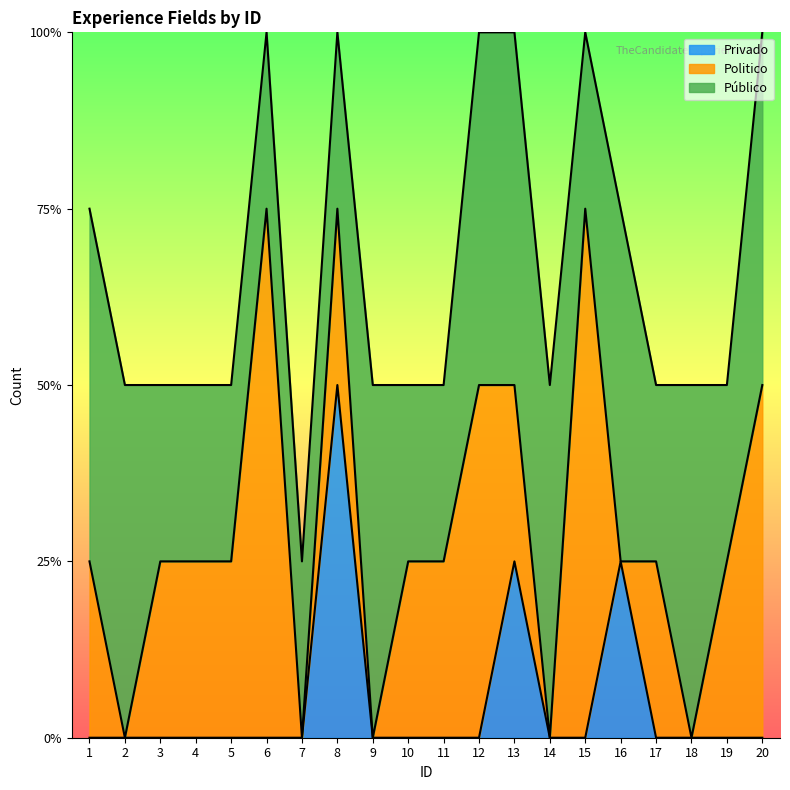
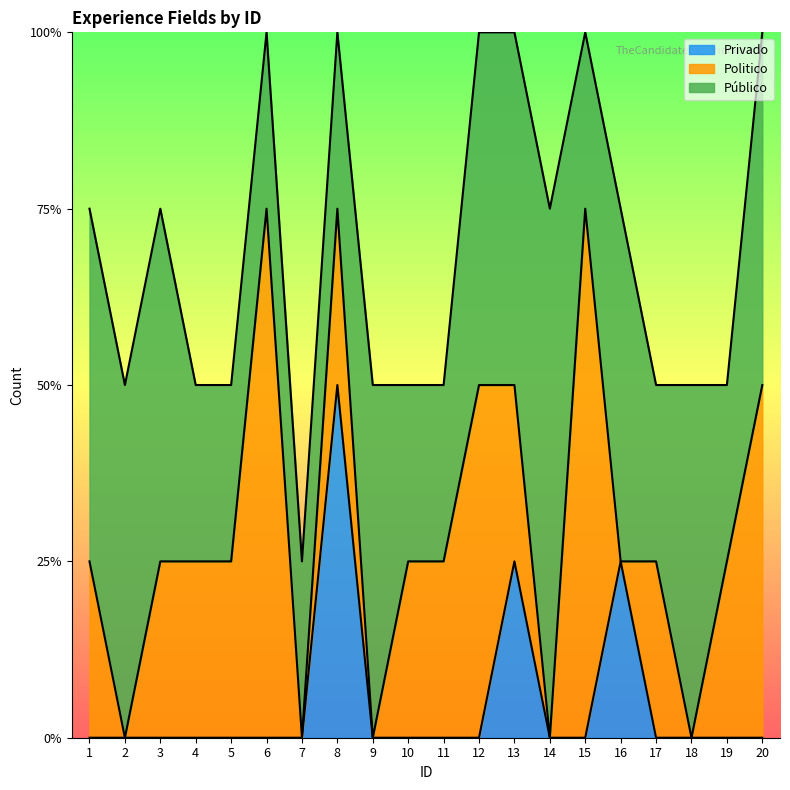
Público, 3: 25% -> 50%
Público, 14: 50% -> 75%
